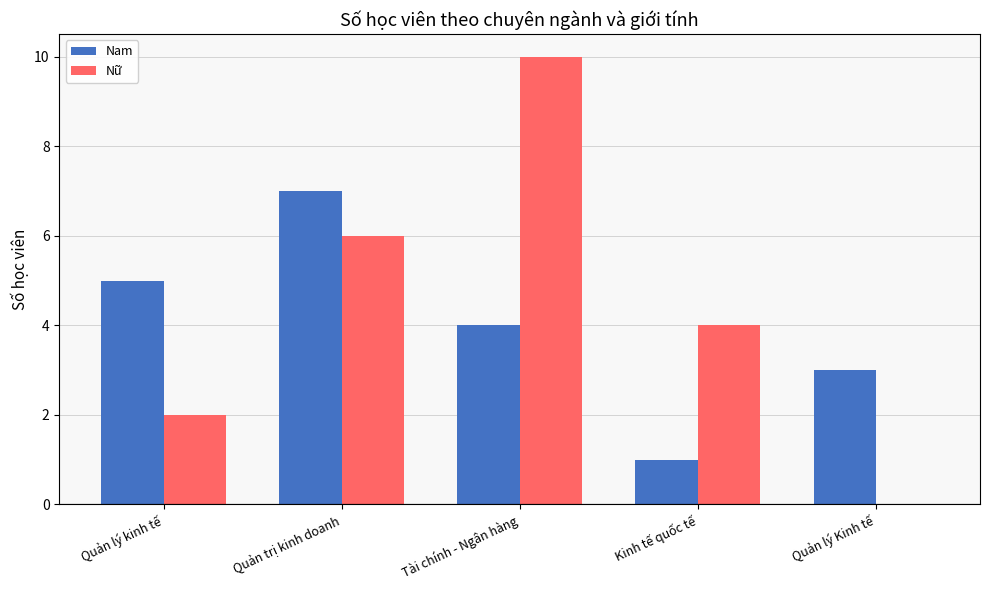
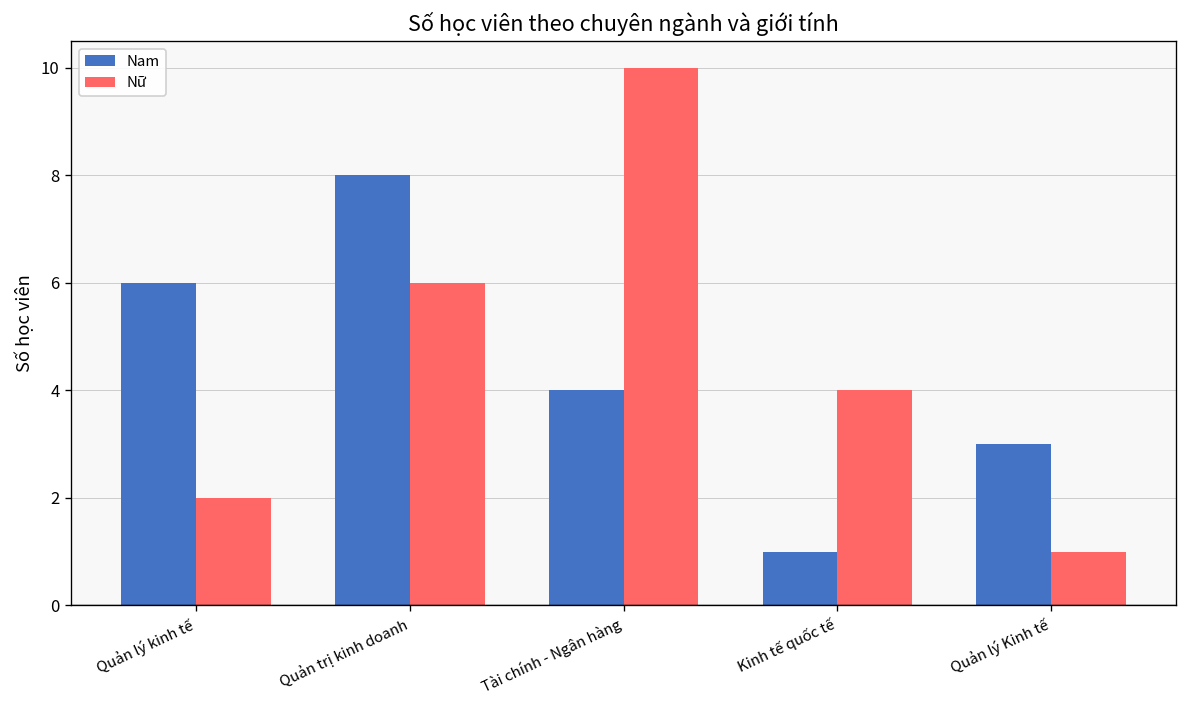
Nam, Quản lý kinh tế: 5 -> 6
Nam, Quản trị kinh doanh: 7 -> 8
Nữ, Quản lý Kinh tế: 0 -> 1
